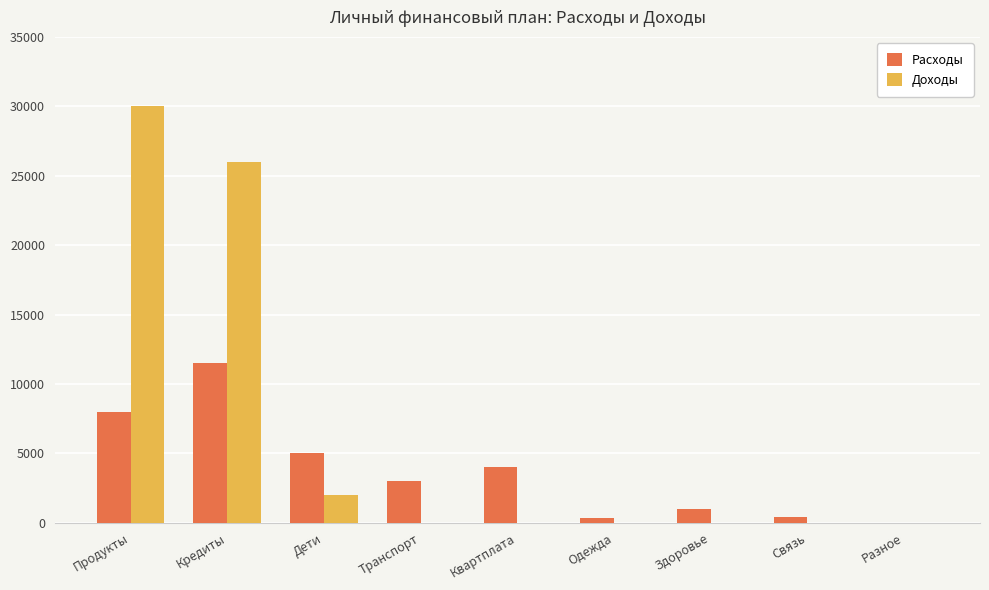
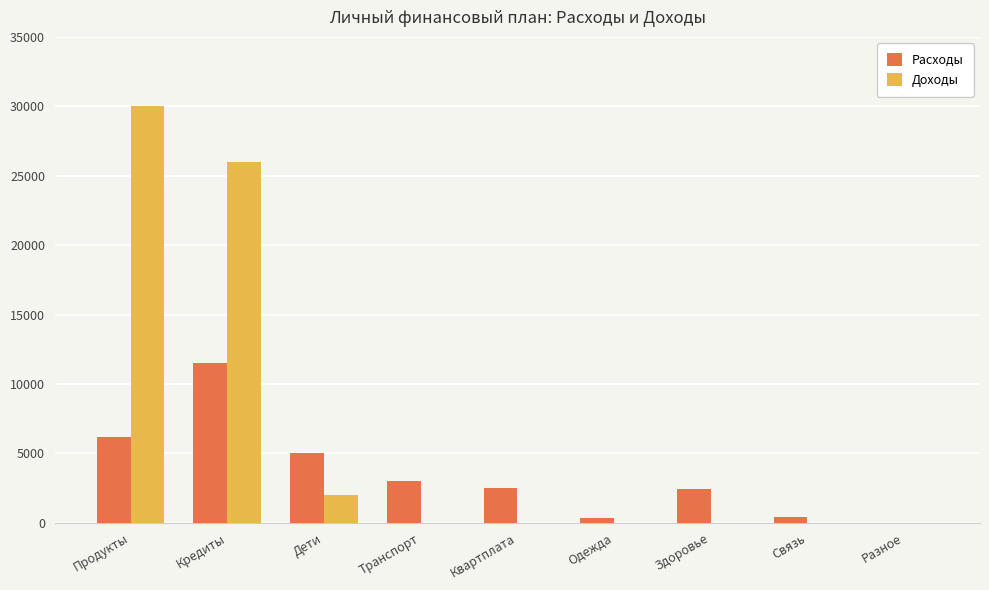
Расходы, Продукты: 8000 -> 6200
Расходы, Квартплата: 4000 -> 2500
Расходы, Здоровье: 1000 -> 2400
